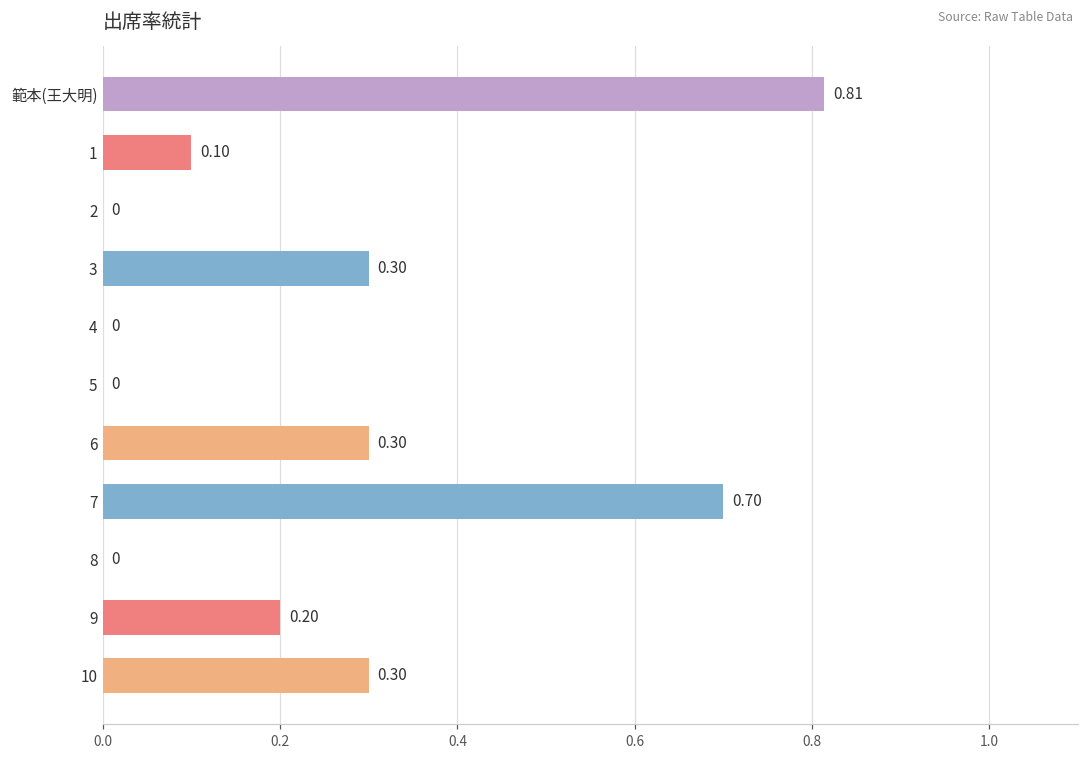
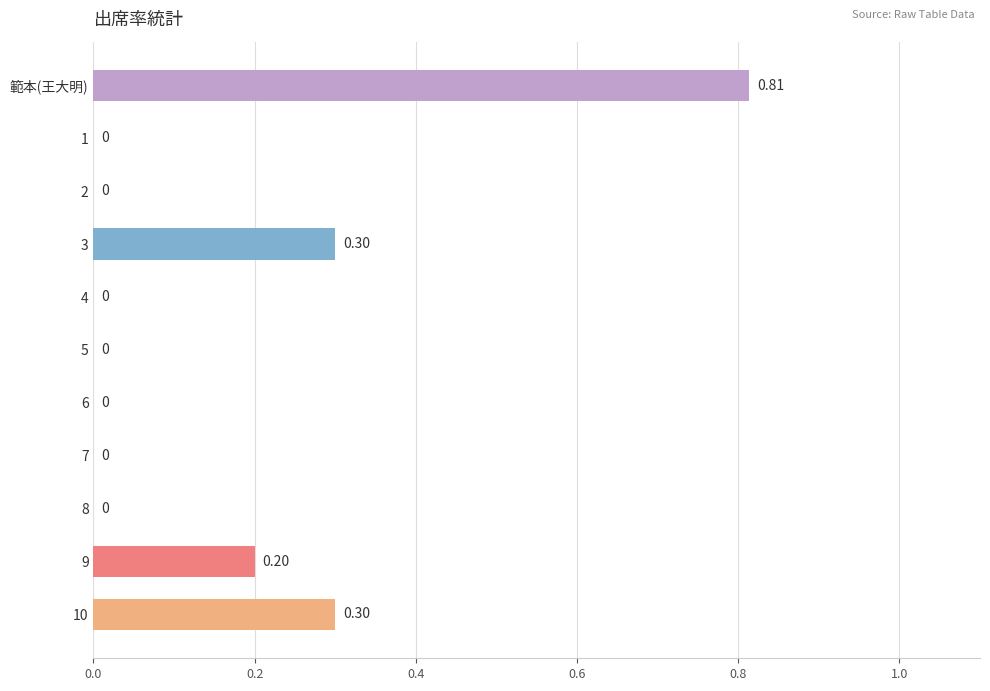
1: 0.10 -> 0
6: 0.30 -> 0
7: 0.70 -> 0
